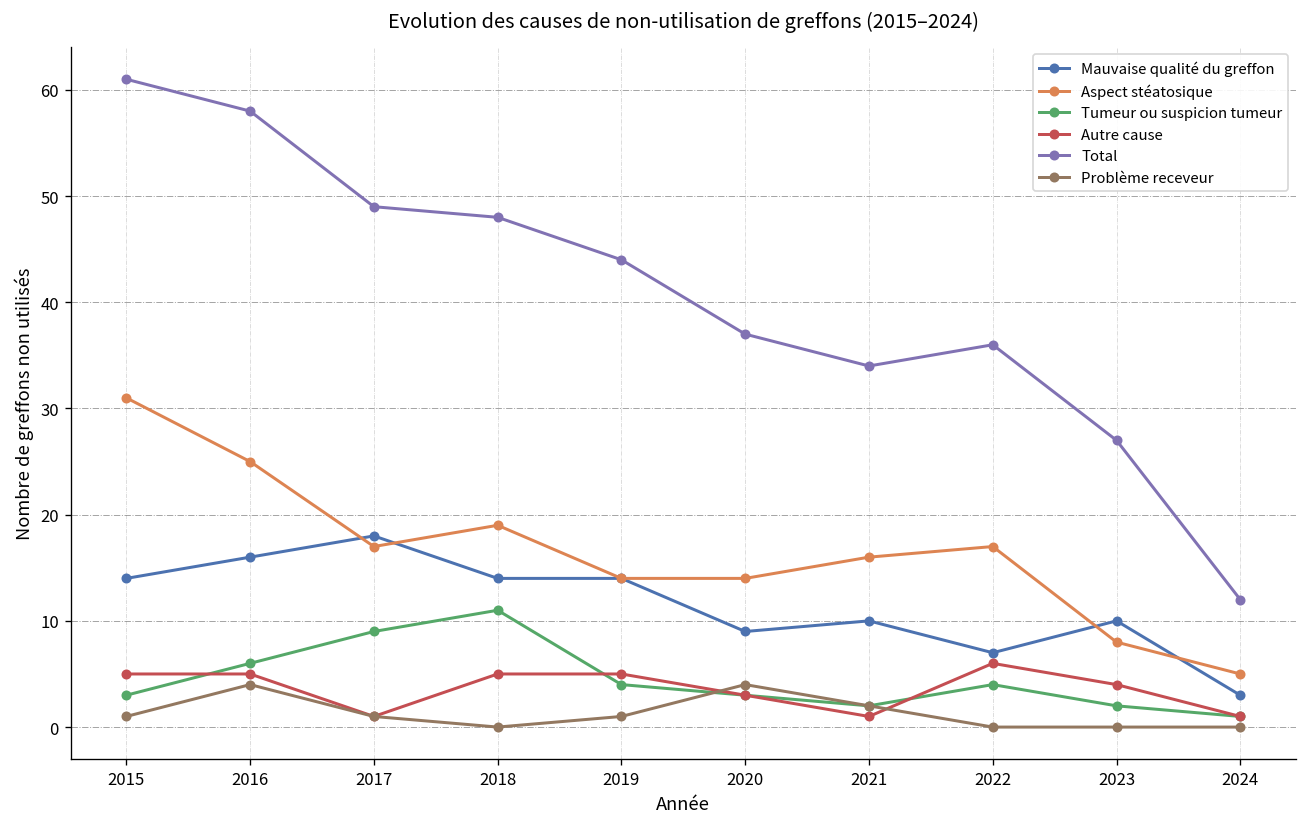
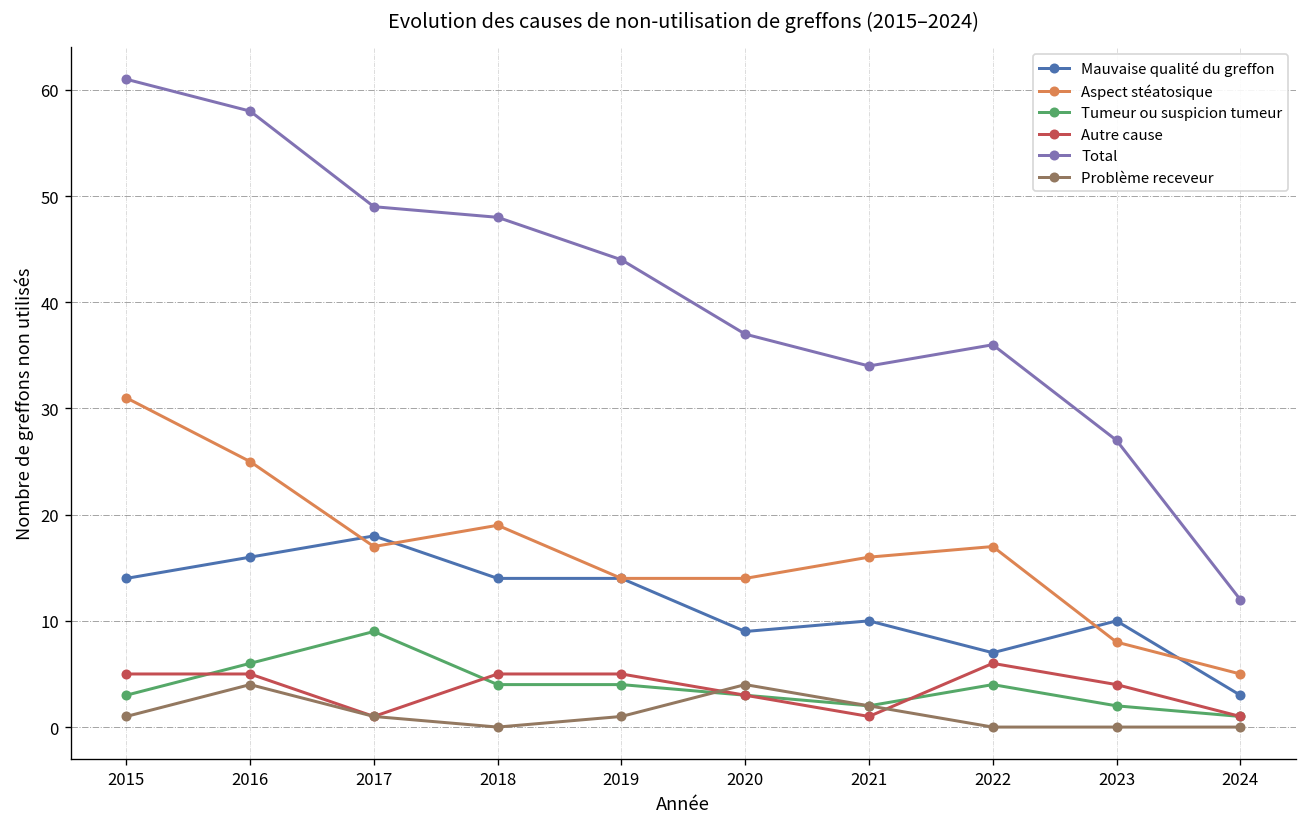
Tumeur ou suspicion tumeur, 2018: 11 -> 4
